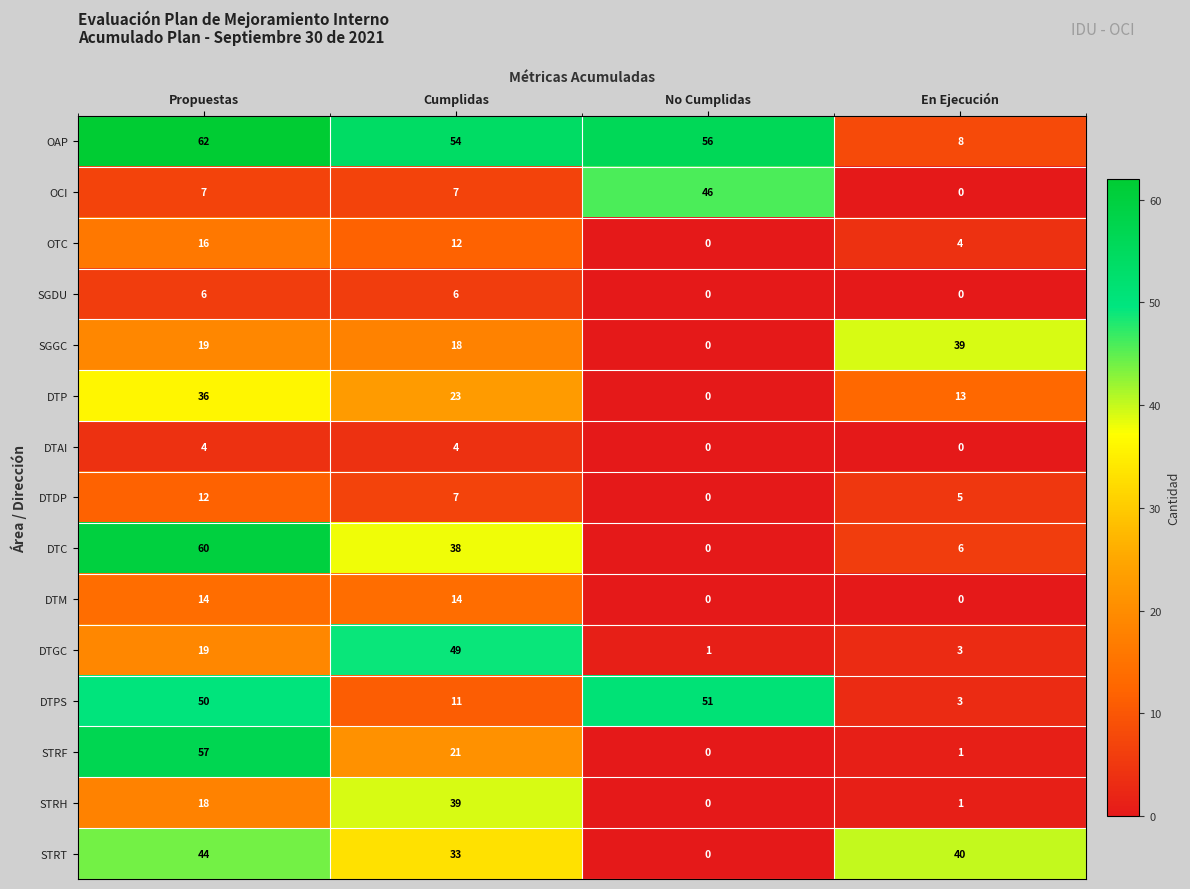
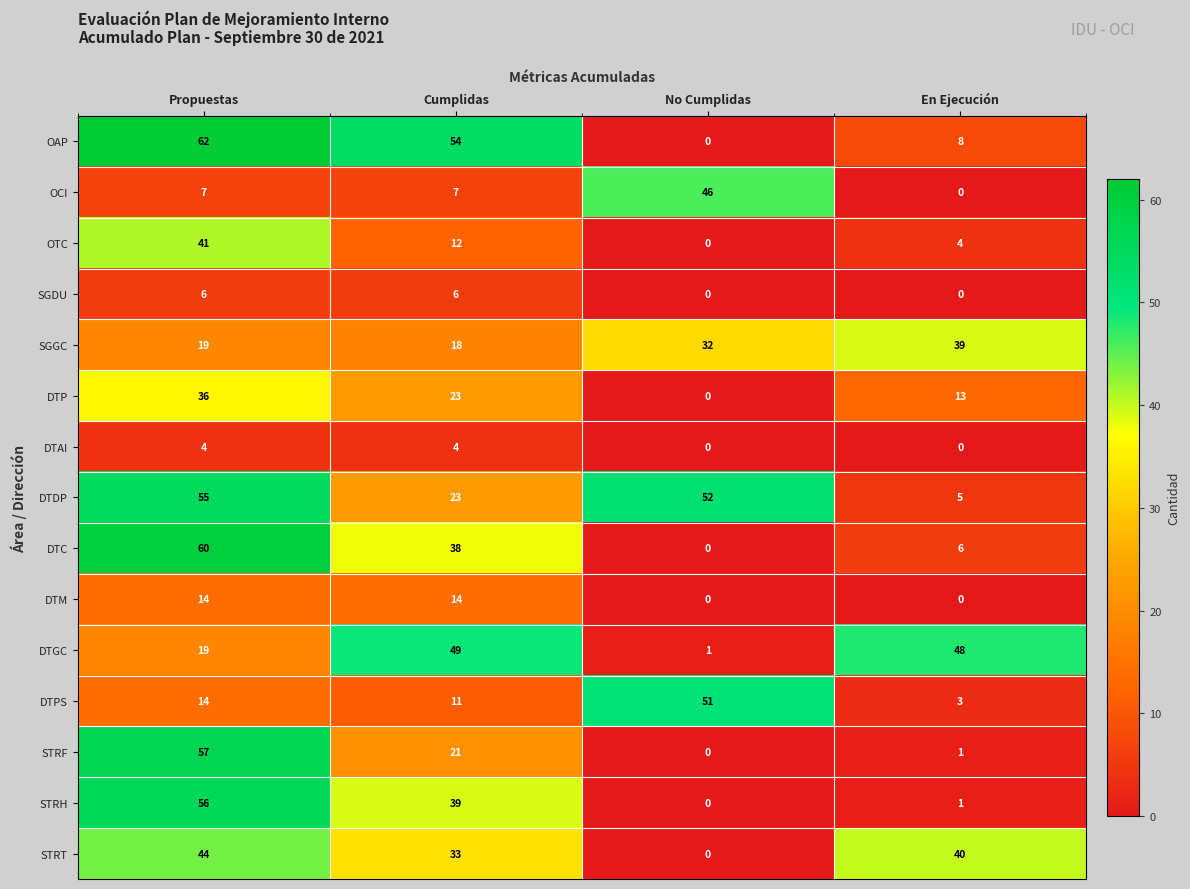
OAP, No Cumplidas: 56 -> 0
OTC, Propuestas: 16 -> 41
SGGC, No Cumplidas: 0 -> 32
DTDP, Propuestas: 12 -> 55
DTDP, Cumplidas: 7 -> 23
DTDP, No Cumplidas: 0 -> 52
DTGC, En Ejecución: 3 -> 48
DTPS, Propuestas: 50 -> 14
STRH, Propuestas: 18 -> 56
